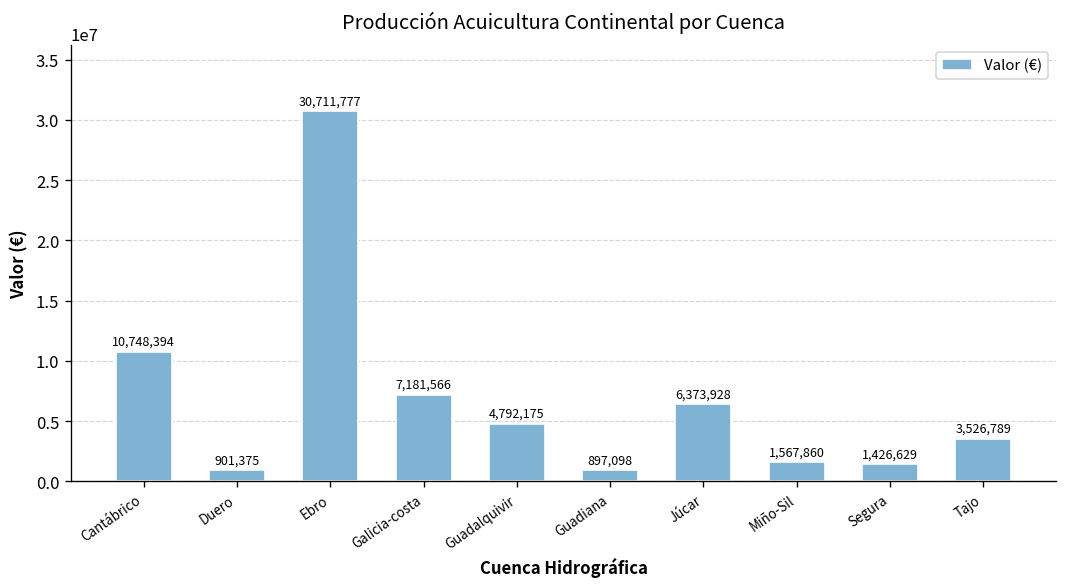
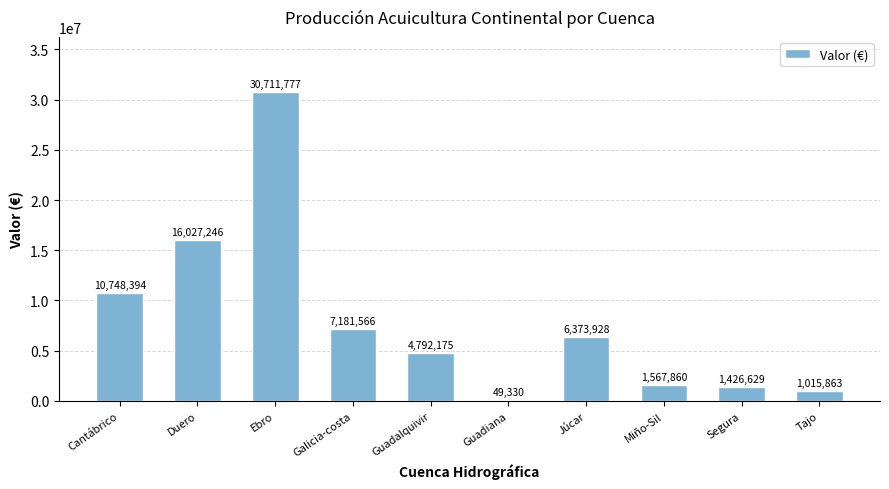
Duero: 901,375 -> 16,027,246
Guadiana: 897,098 -> 49,330
Tajo: 3,526,789 -> 1,015,863
